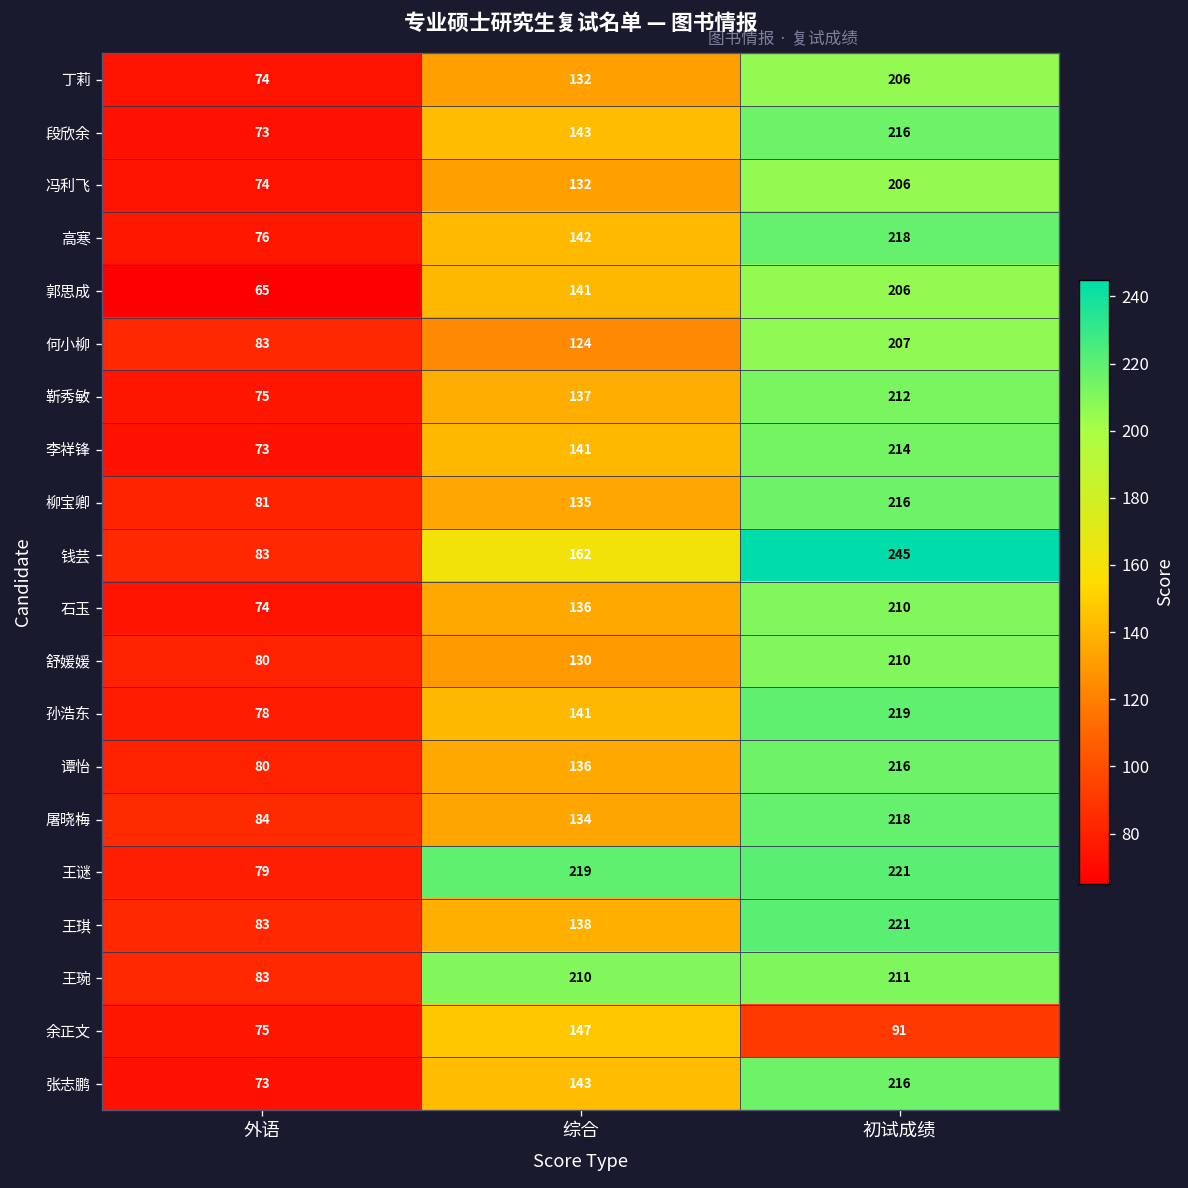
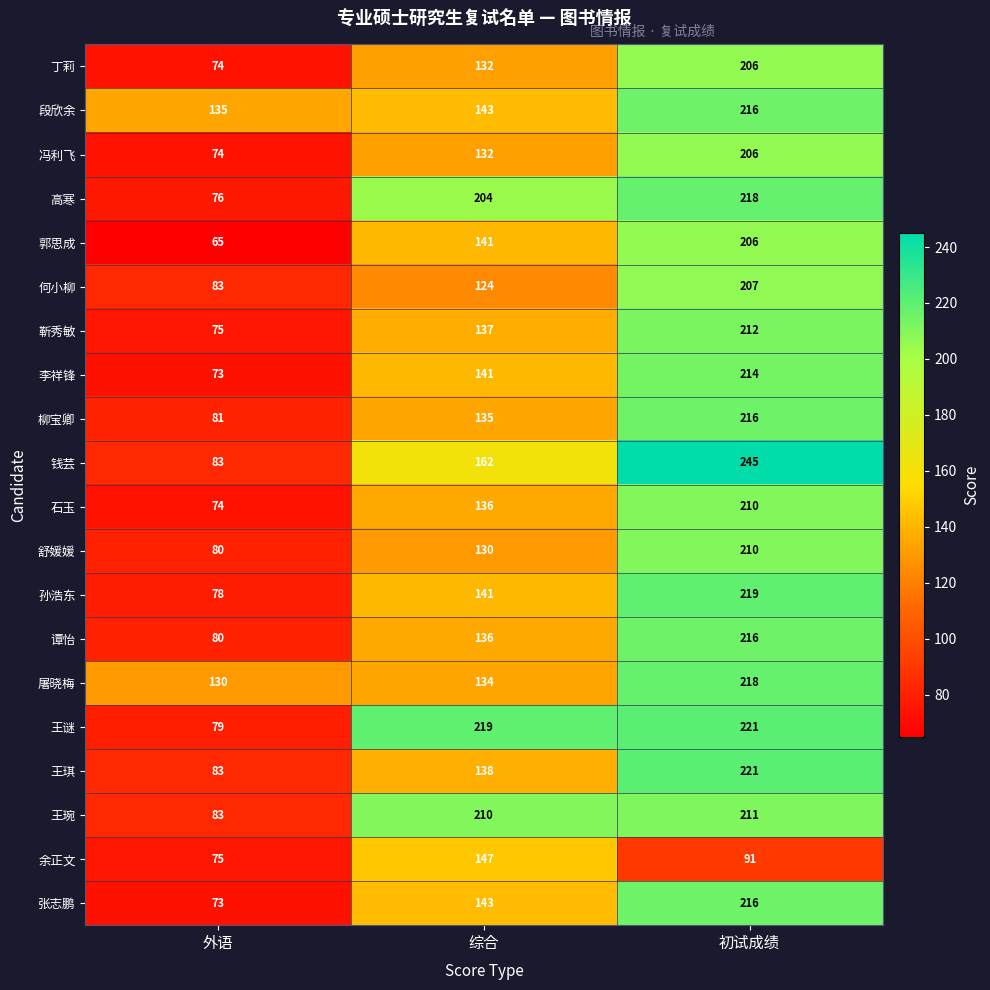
段欣余, 外语: 73 -> 135
高寒, 综合: 142 -> 204
屠晓梅, 外语: 84 -> 130
